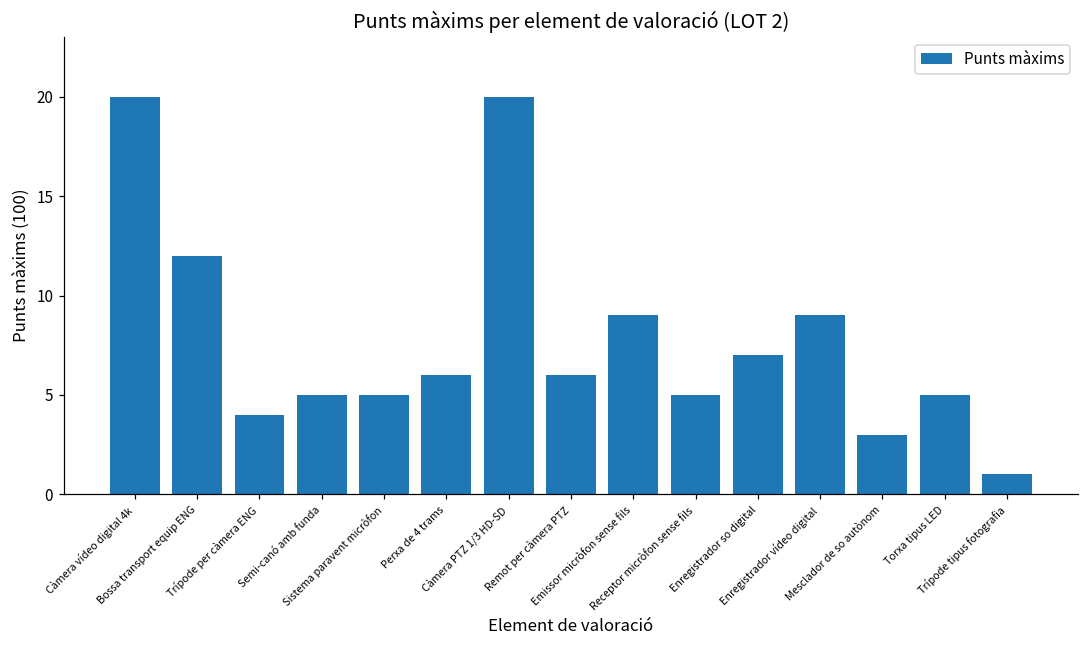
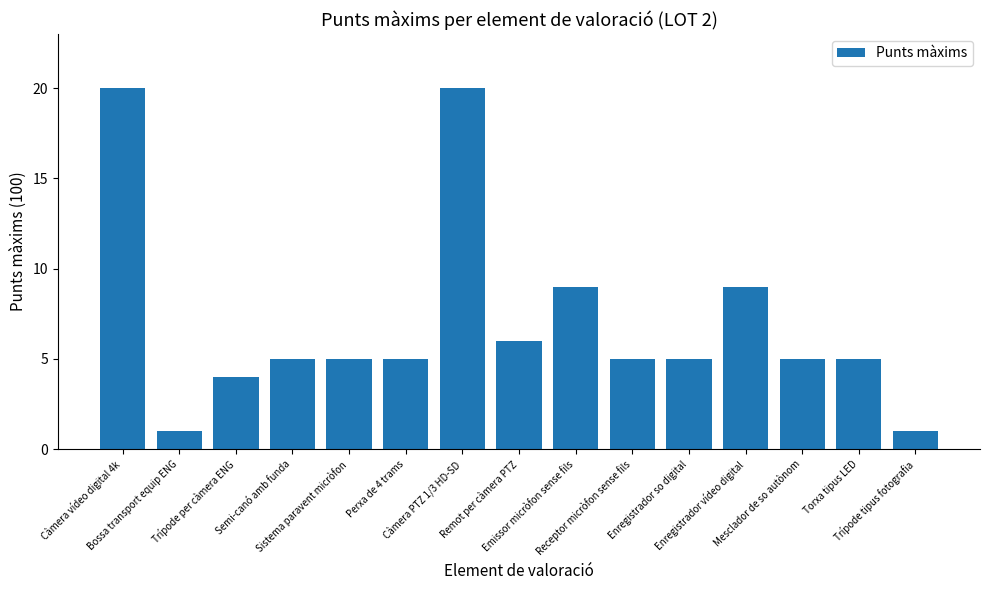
Bossa transport equip ENG: 12 -> 1
Perxa de 4 trams: 6 -> 5
Enregistrador so digital: 7 -> 5
Mesclador de so autònom: 3 -> 5
